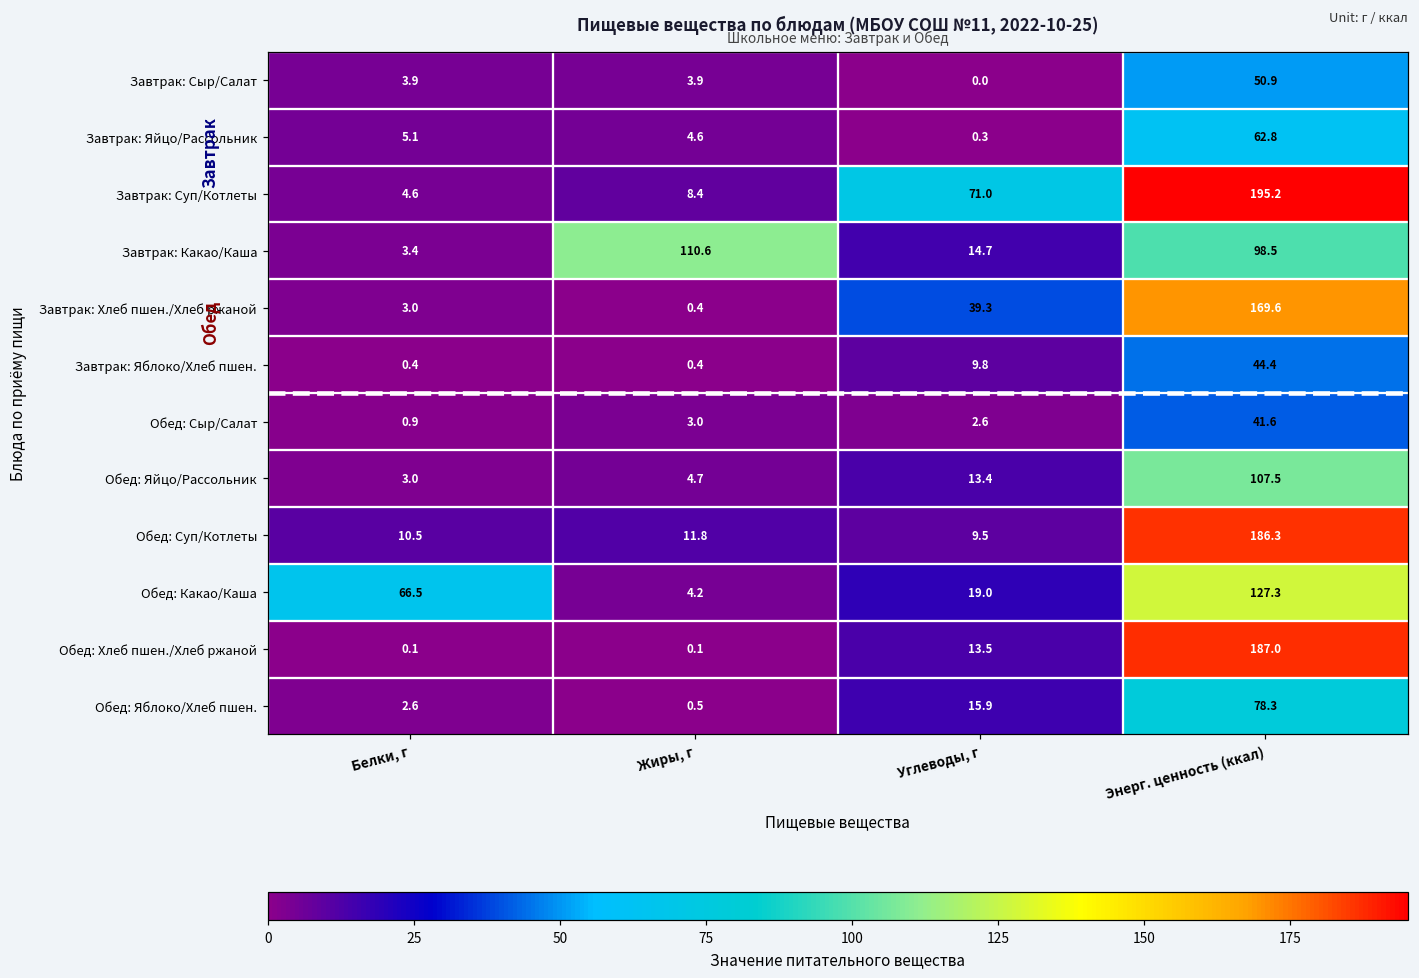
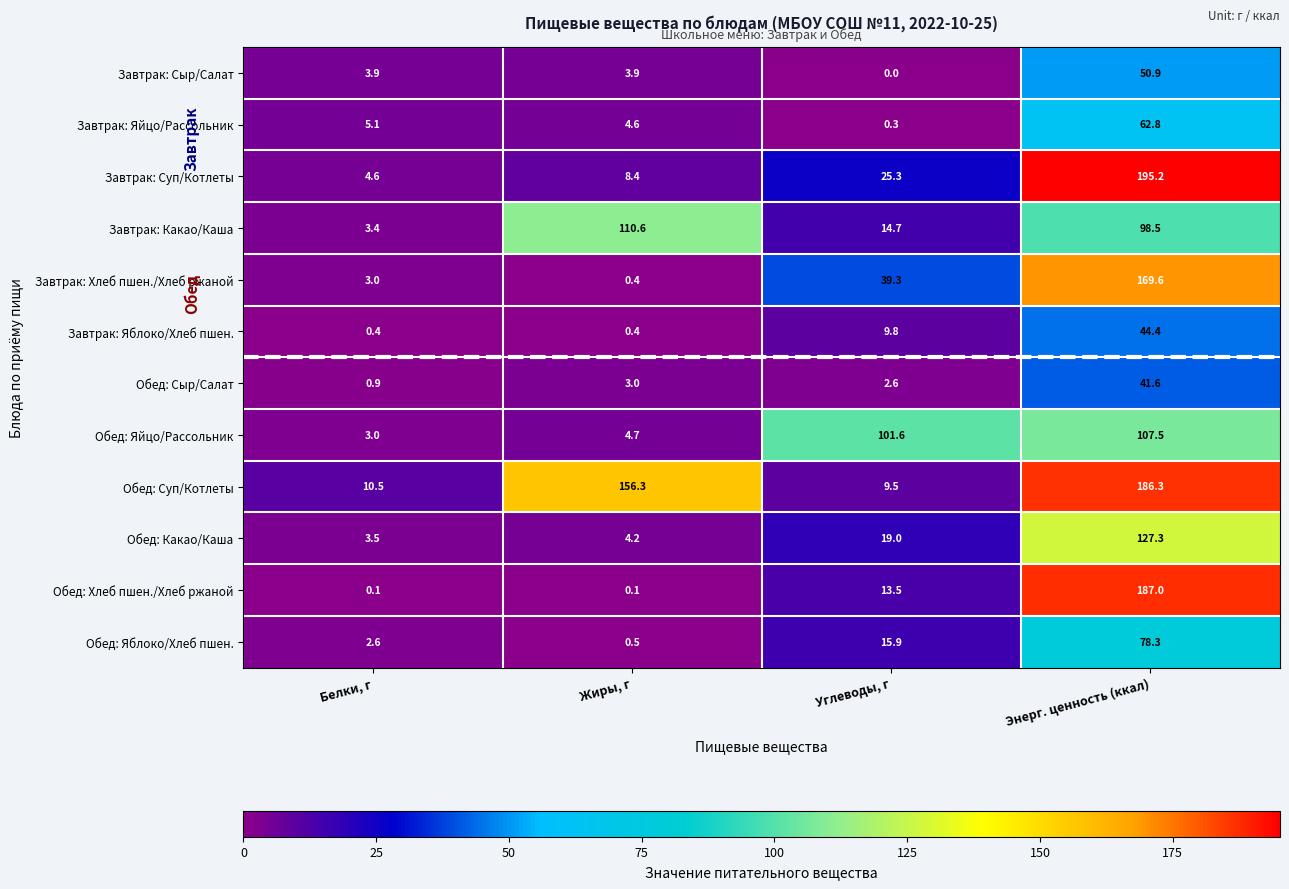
Завтрак: Суп/Котлеты, Углеводы, г: 71.0 -> 25.3
Обед: Яйцо/Рассольник, Углеводы, г: 13.4 -> 101.6
Обед: Суп/Котлеты, Жиры, г: 11.8 -> 156.3
Обед: Какао/Каша, Белки, г: 66.5 -> 3.5
